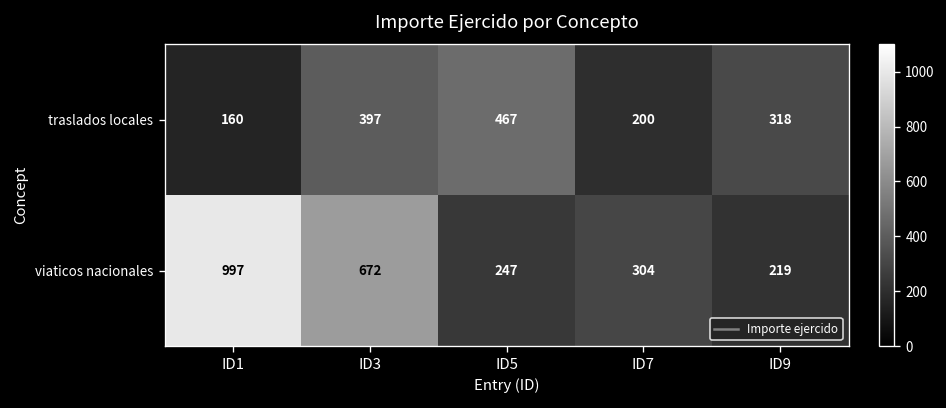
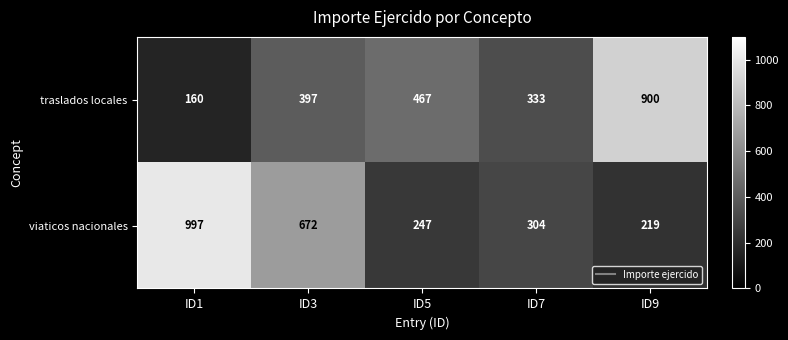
traslados locales, ID7: 200 -> 333
traslados locales, ID9: 318 -> 900
